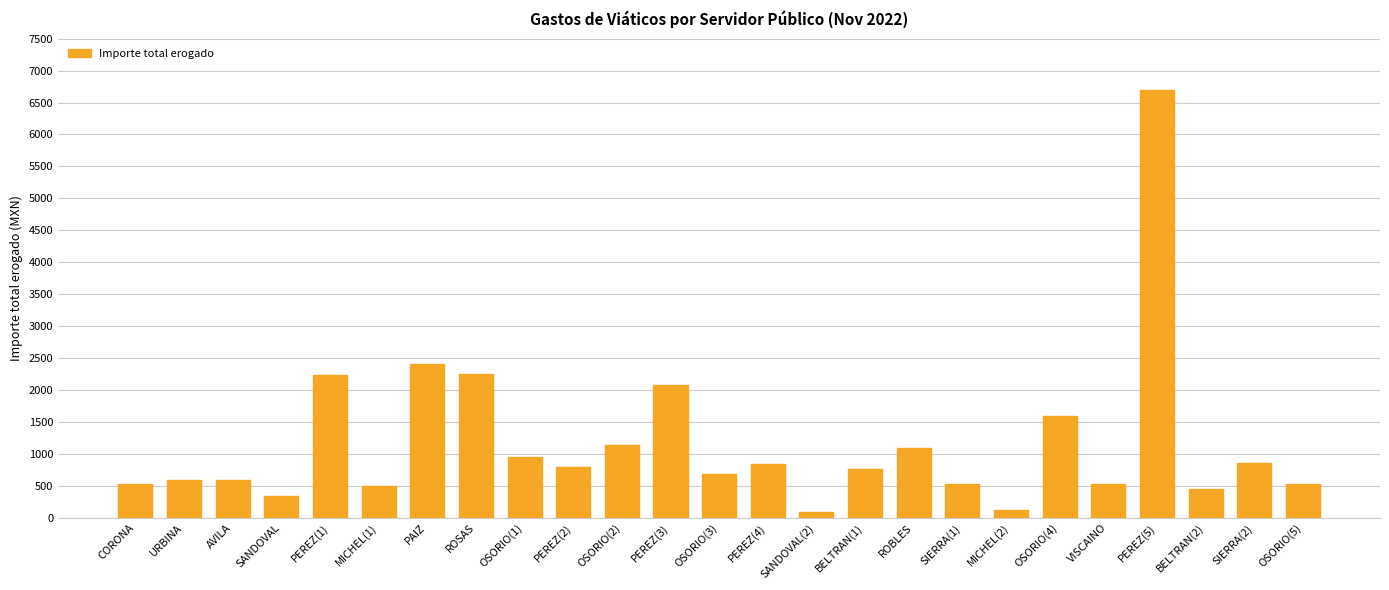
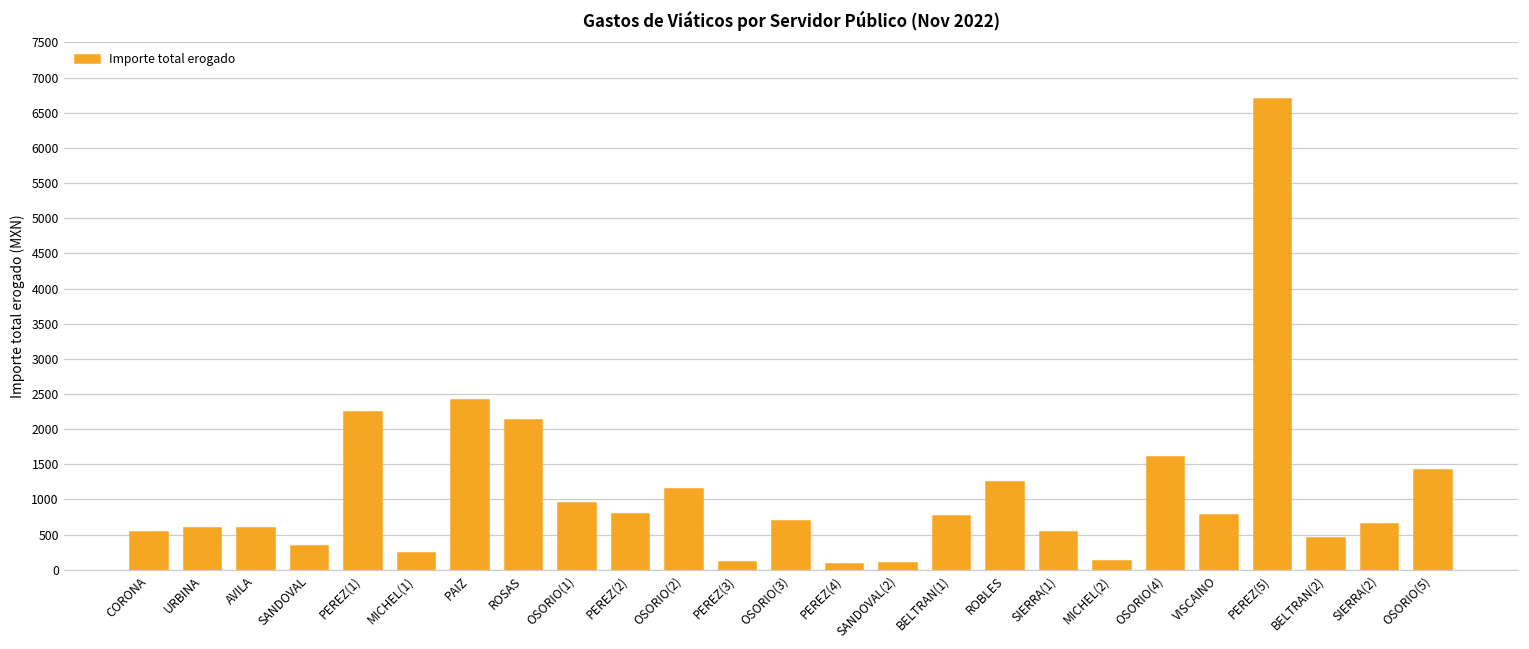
MICHEL(1): 500 -> 200
ROSAS: 2300 -> 2100
PEREZ(3): 2100 -> 100
PEREZ(4): 800 -> 100
ROBLES: 1100 -> 1300
VISCAINO: 500 -> 800
SIERRA(2): 900 -> 700
OSORIO(5): 500 -> 1400
